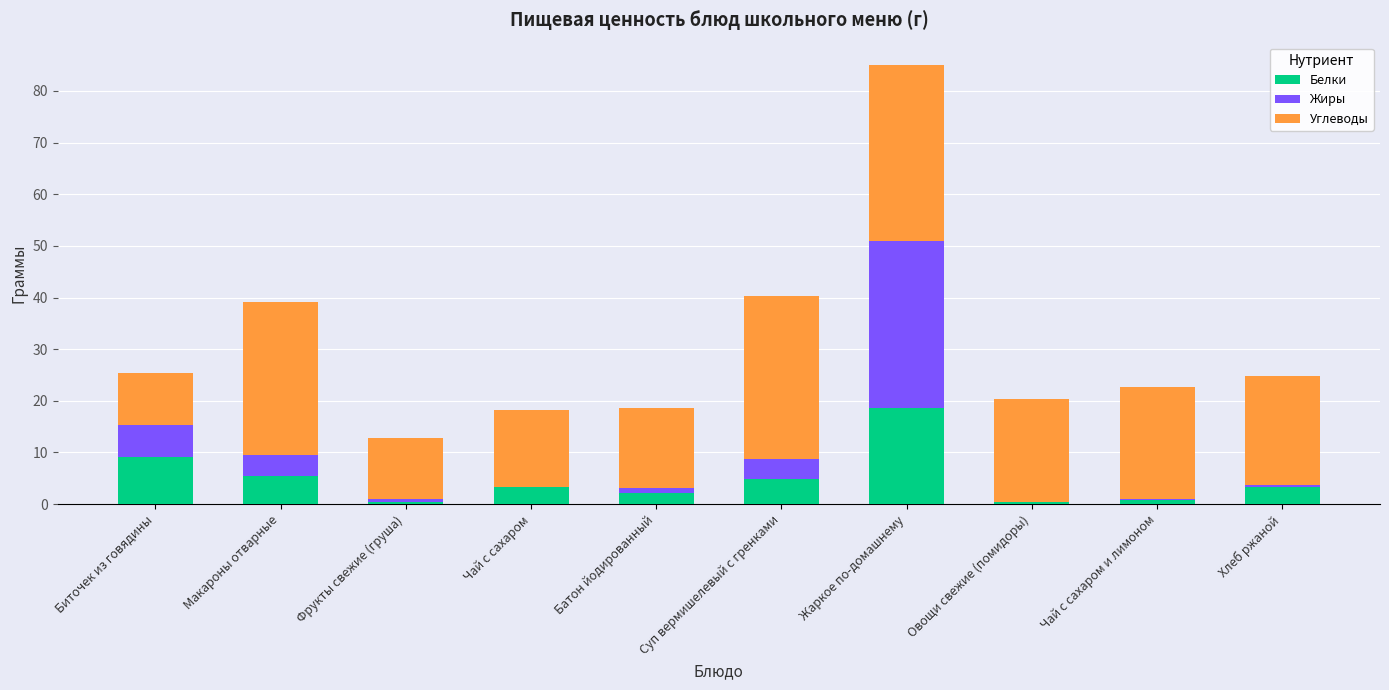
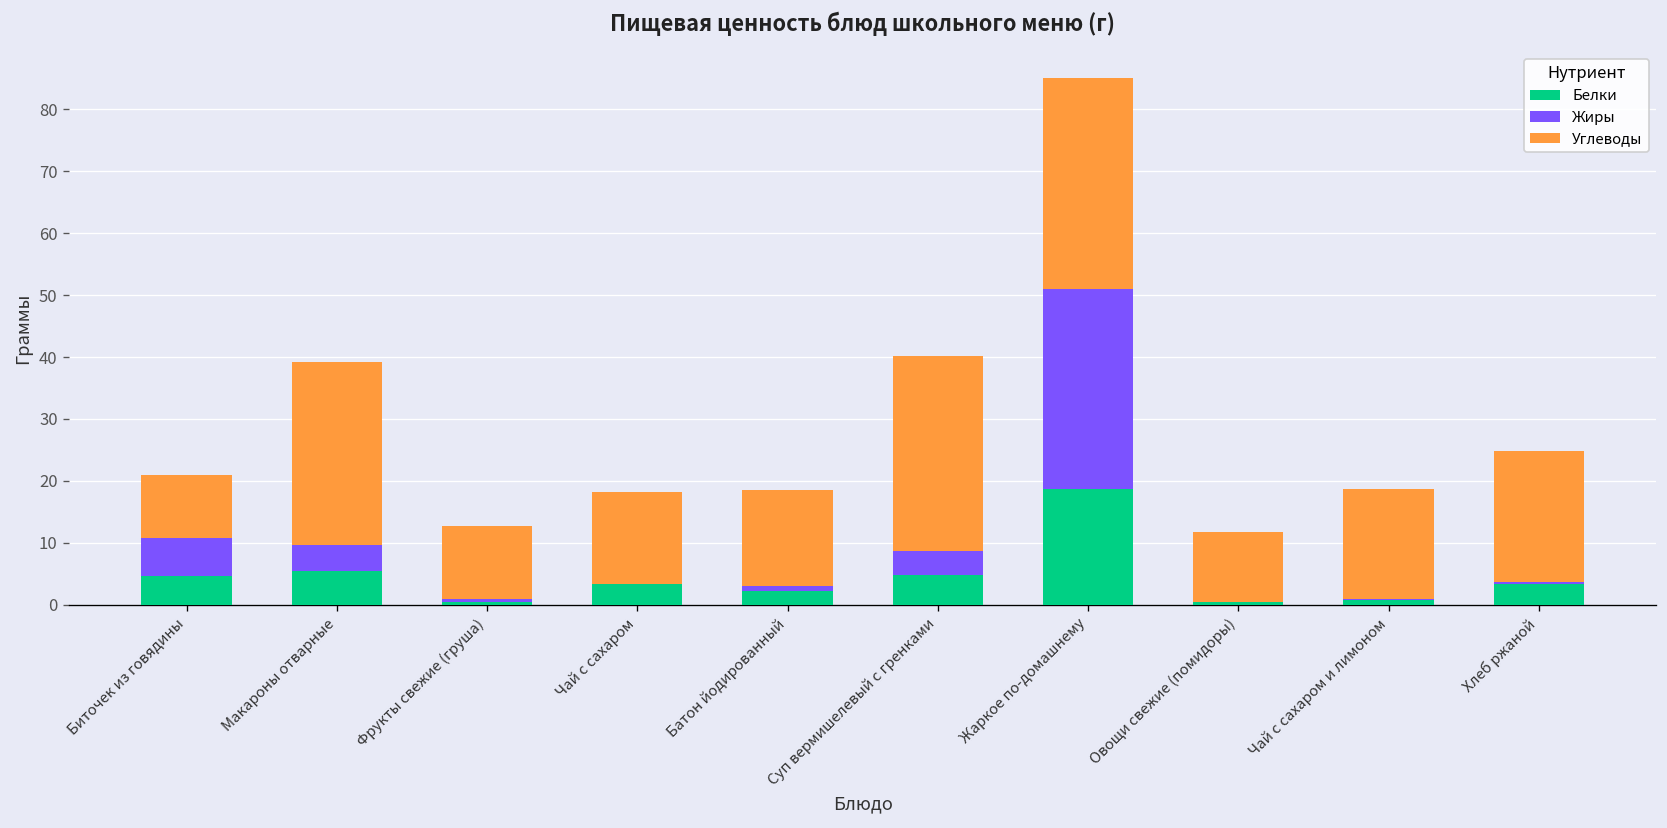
Белки, Биточек из говядины: 9 -> 5
Углеводы, Овощи свежие (помидоры): 20 -> 11
Углеводы, Чай с сахаром и лимоном: 22 -> 18
